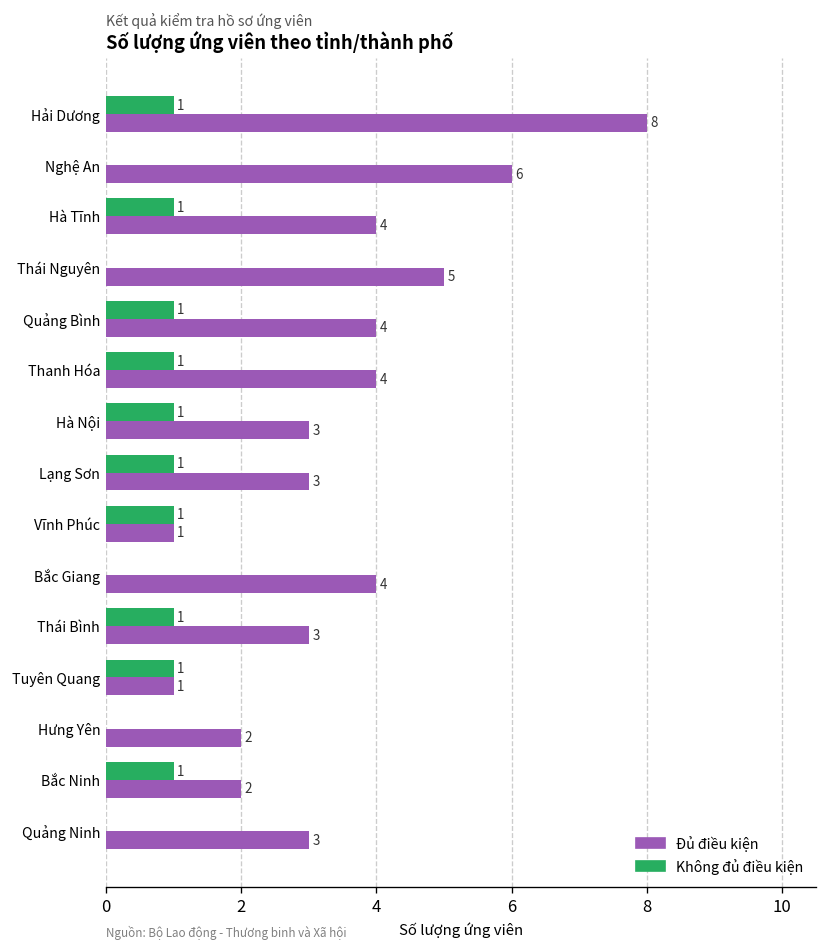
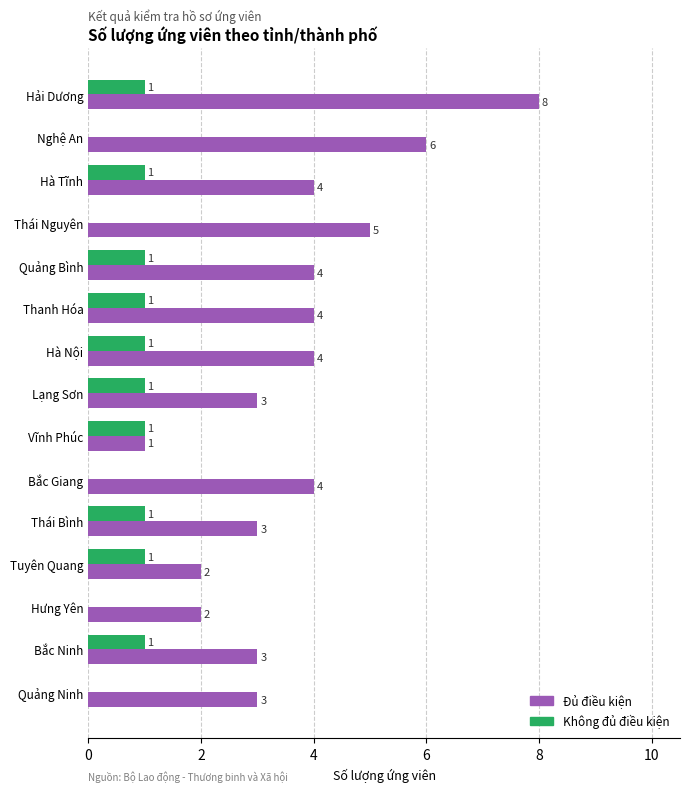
Đủ điều kiện, Hà Nội: 3 -> 4
Đủ điều kiện, Tuyên Quang: 1 -> 2
Đủ điều kiện, Bắc Ninh: 2 -> 3
